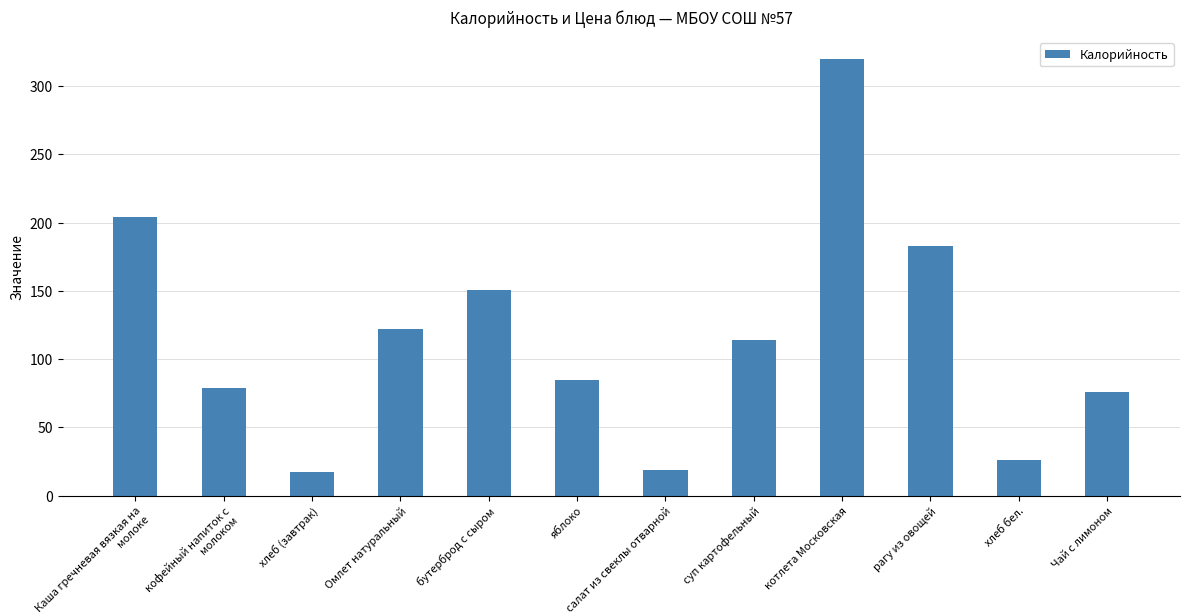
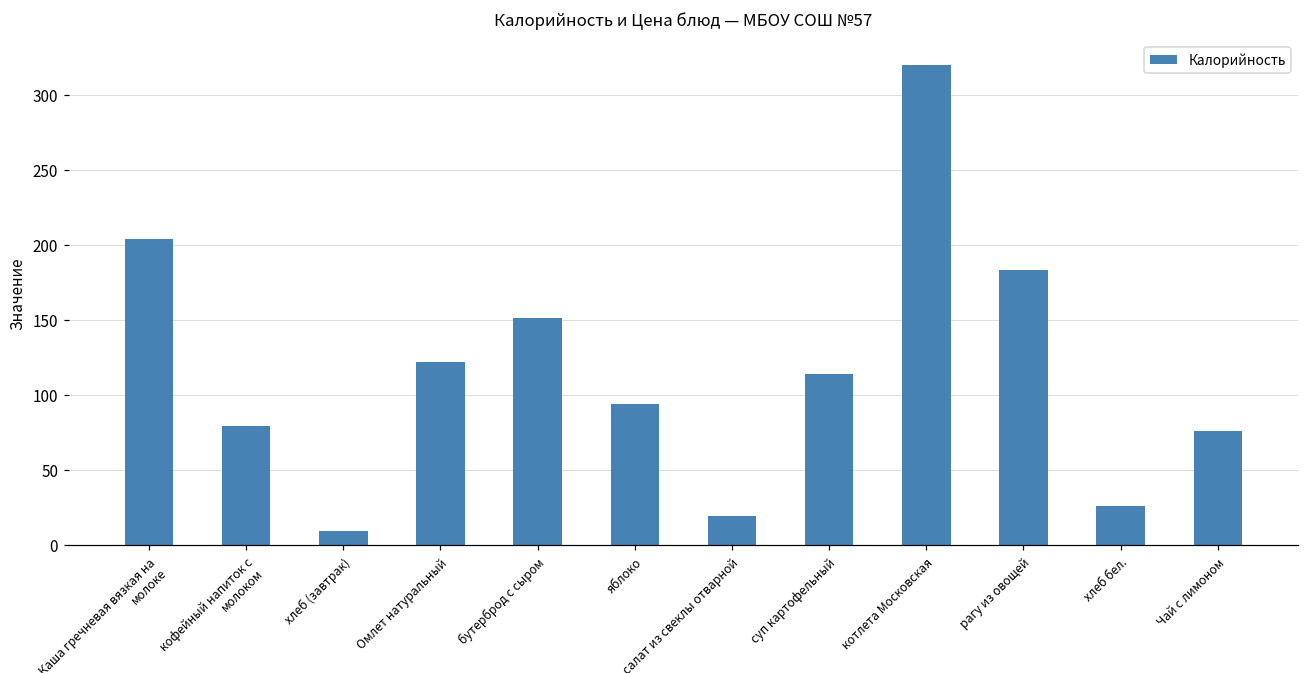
хлеб (завтрак): 17 -> 9
яблоко: 85 -> 94
